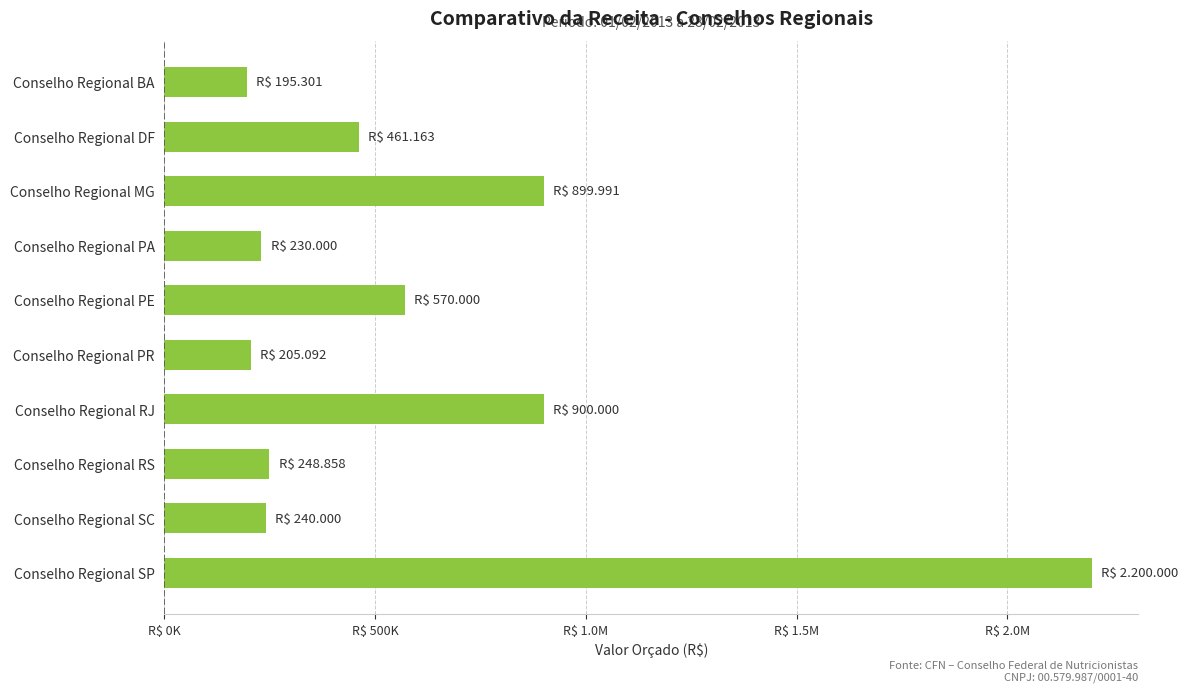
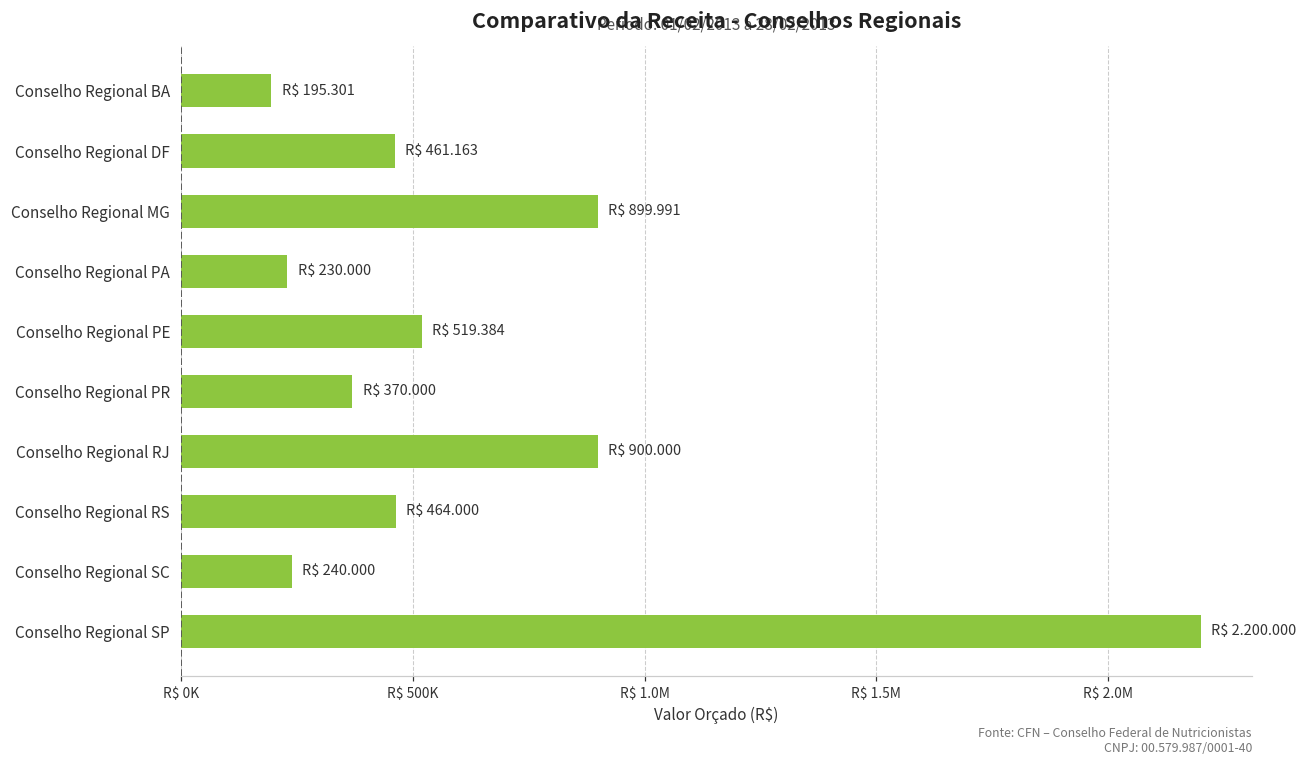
Conselho Regional PE: 570.000 -> 519.384
Conselho Regional PR: 205.092 -> 370.000
Conselho Regional RS: 248.858 -> 464.000
